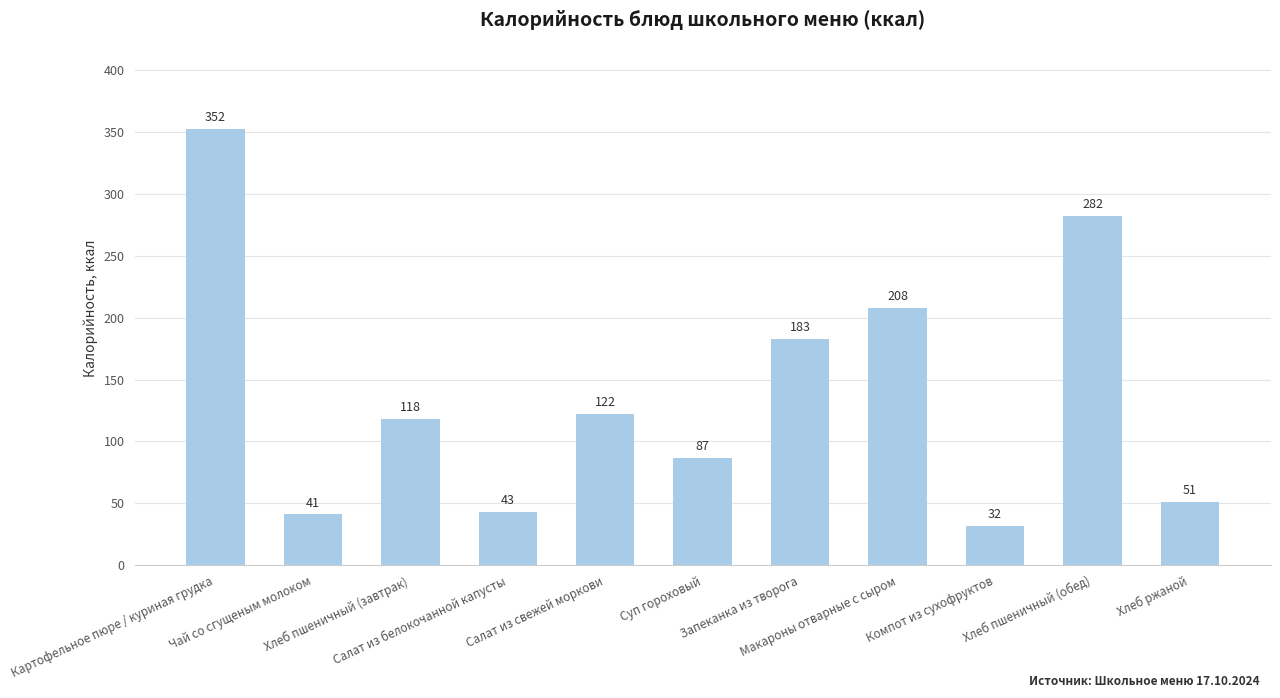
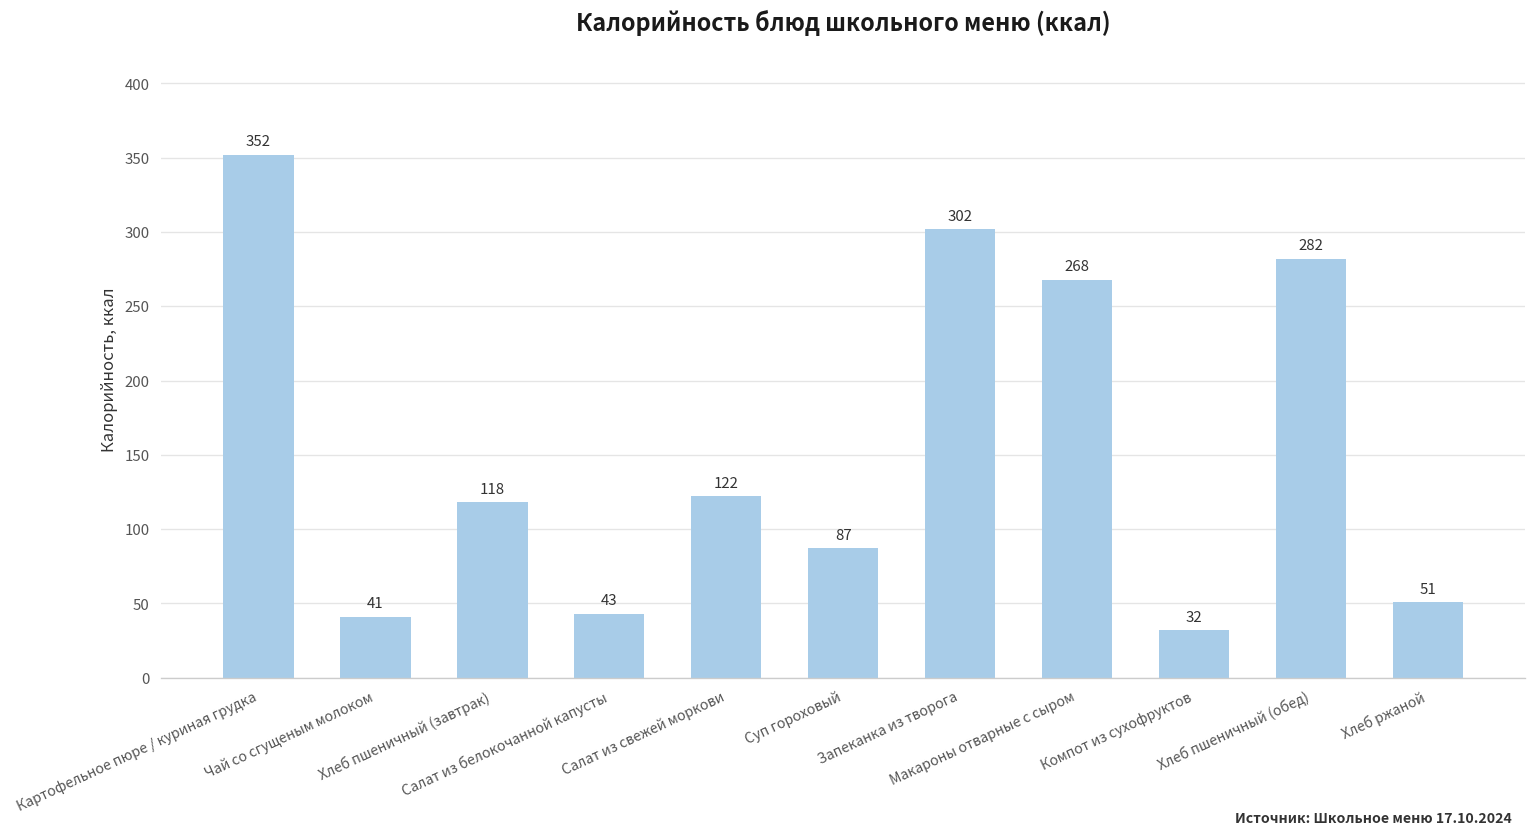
Запеканка из творога: 183 -> 302
Макароны отварные с сыром: 208 -> 268
